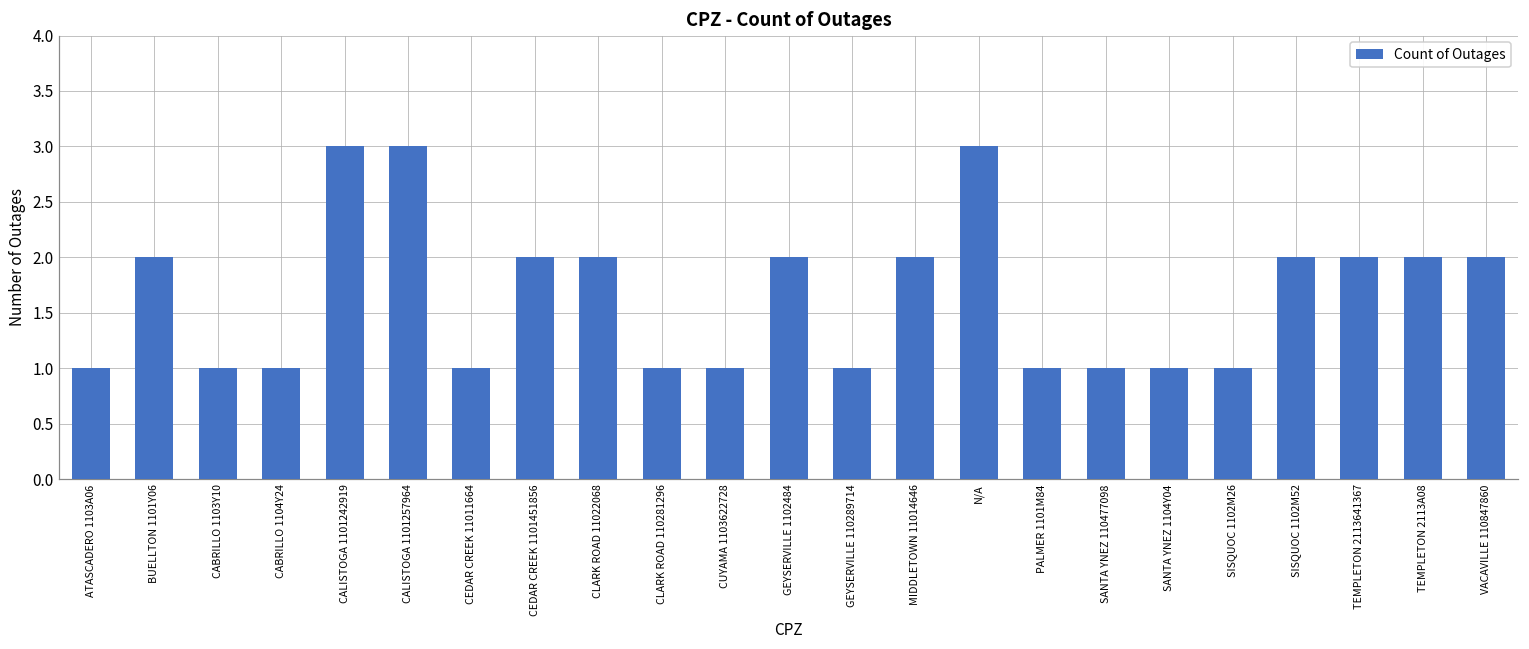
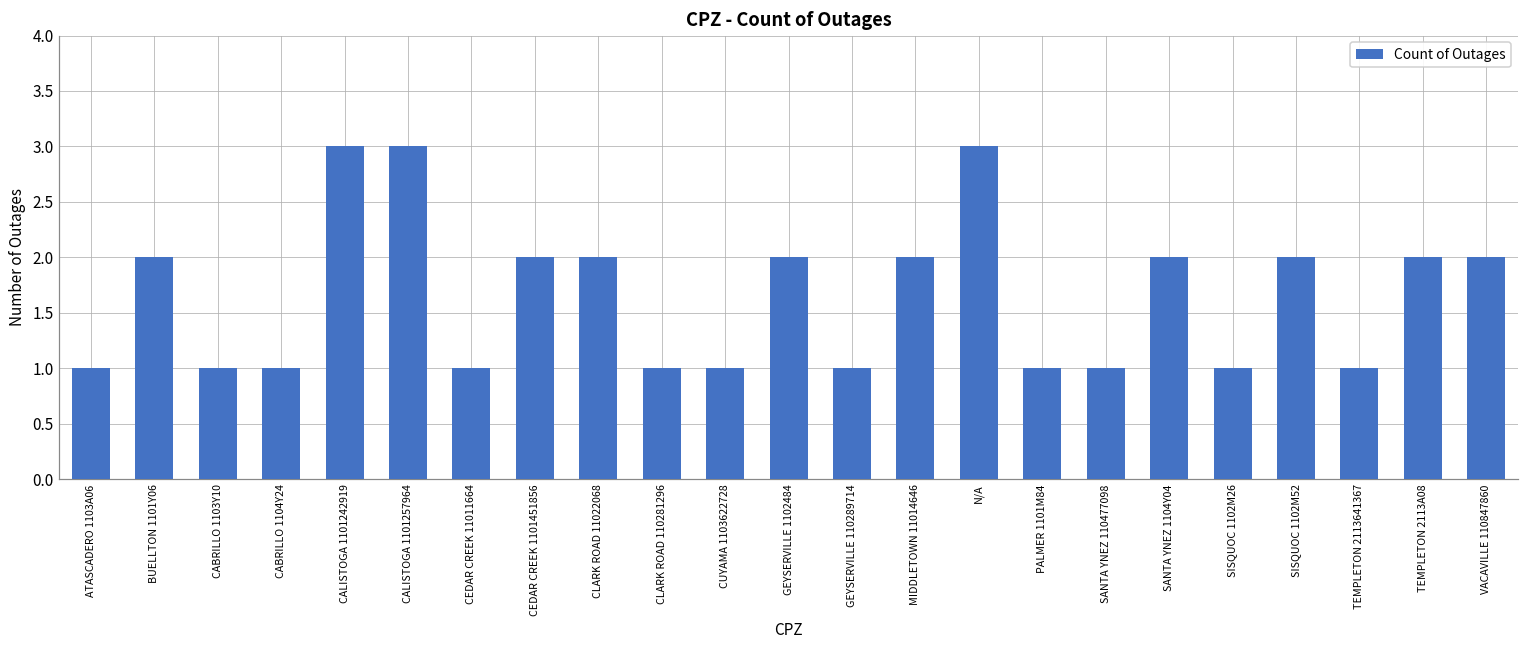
SANTA YNEZ 1104Y04: 1 -> 2
TEMPLETON 2113641367: 2 -> 1
